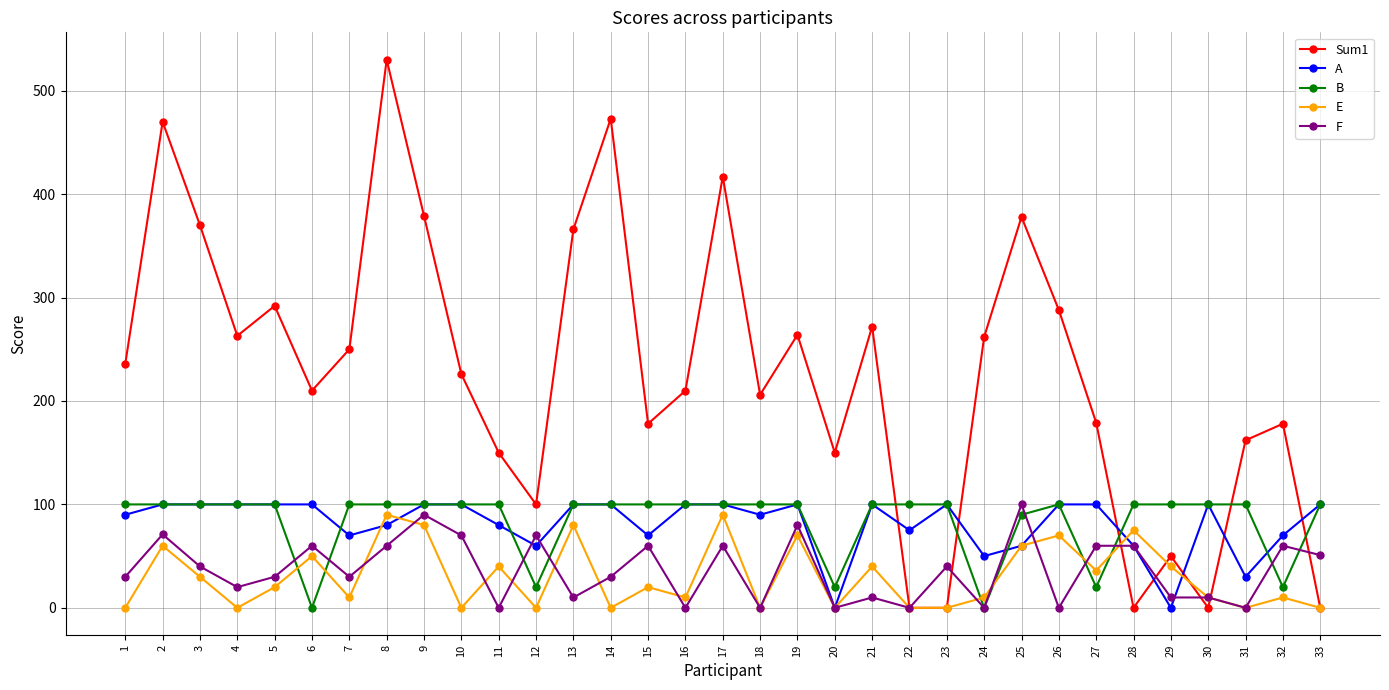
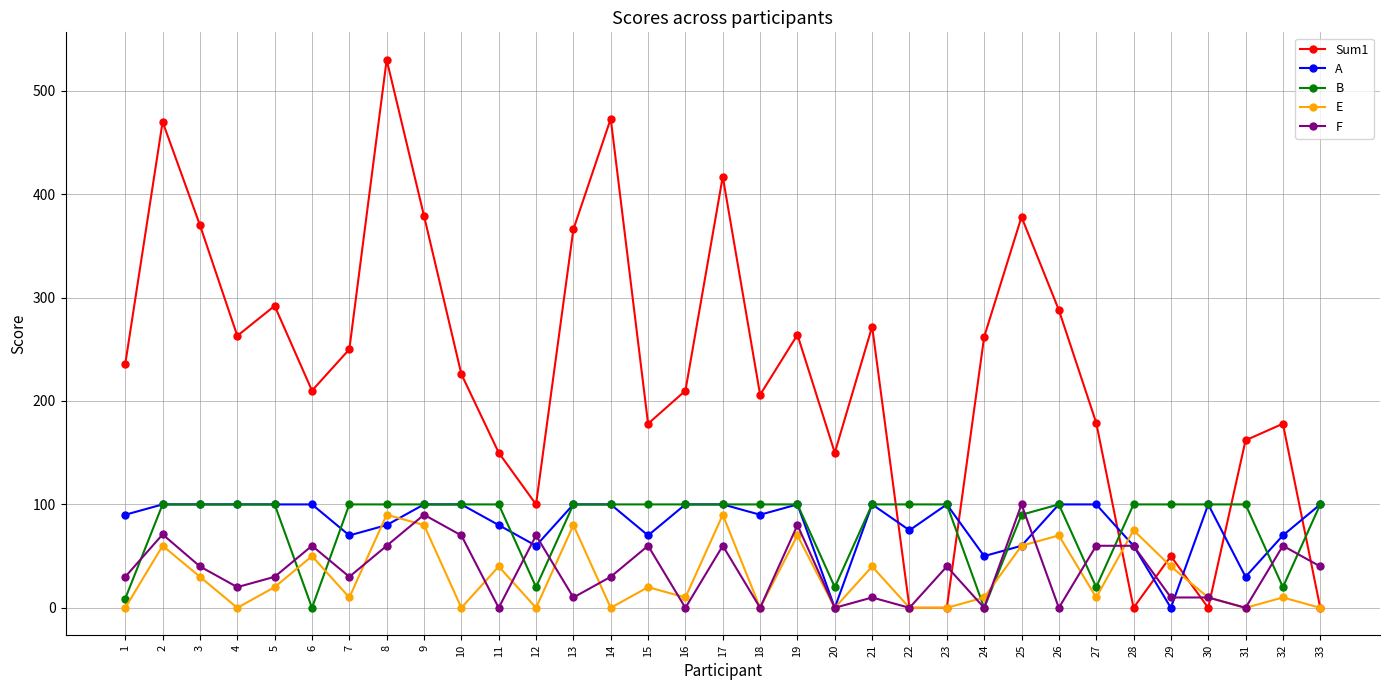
B, 1: 100 -> 9
E, 27: 36 -> 10
F, 33: 51 -> 40
